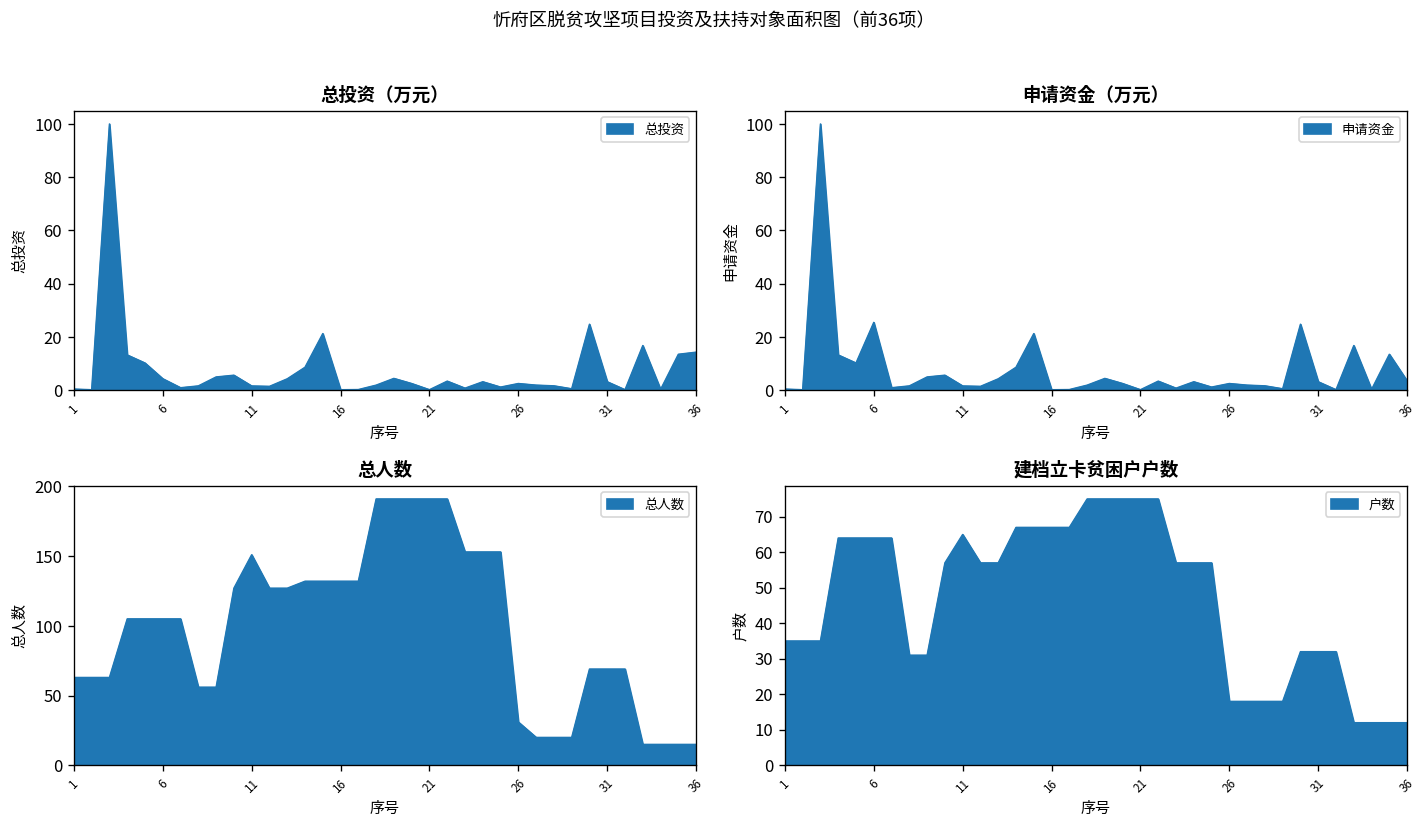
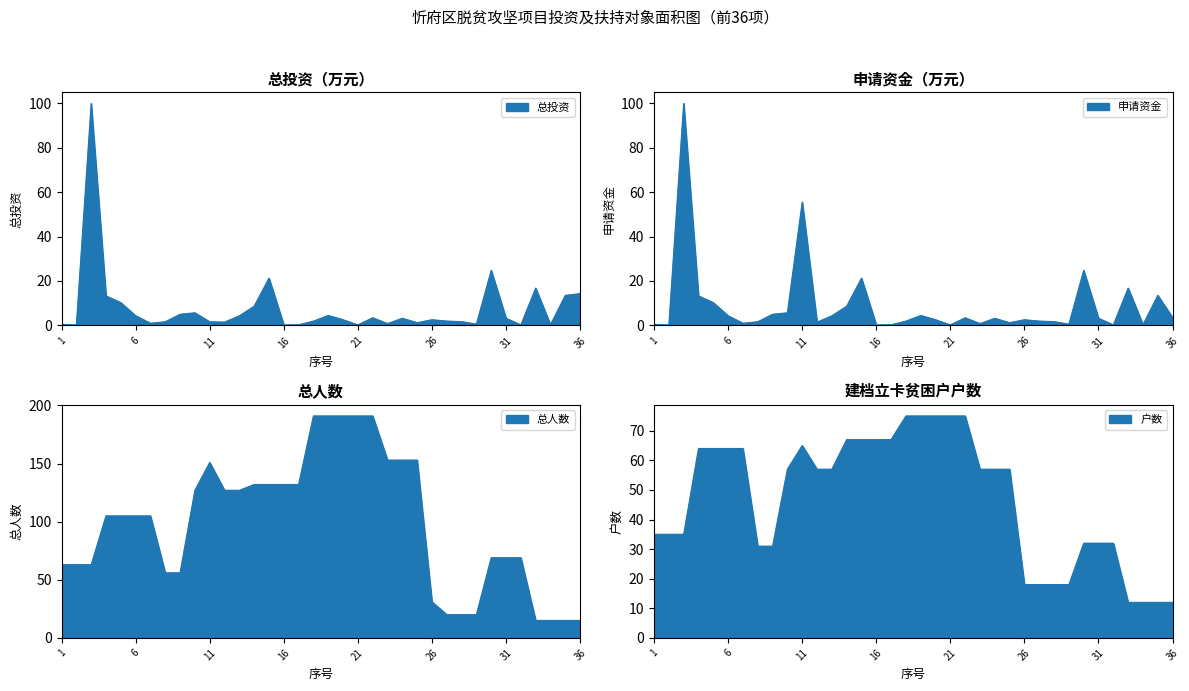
申请资金（万元）, 6: 26 -> 4
申请资金（万元）, 11: 2 -> 56
